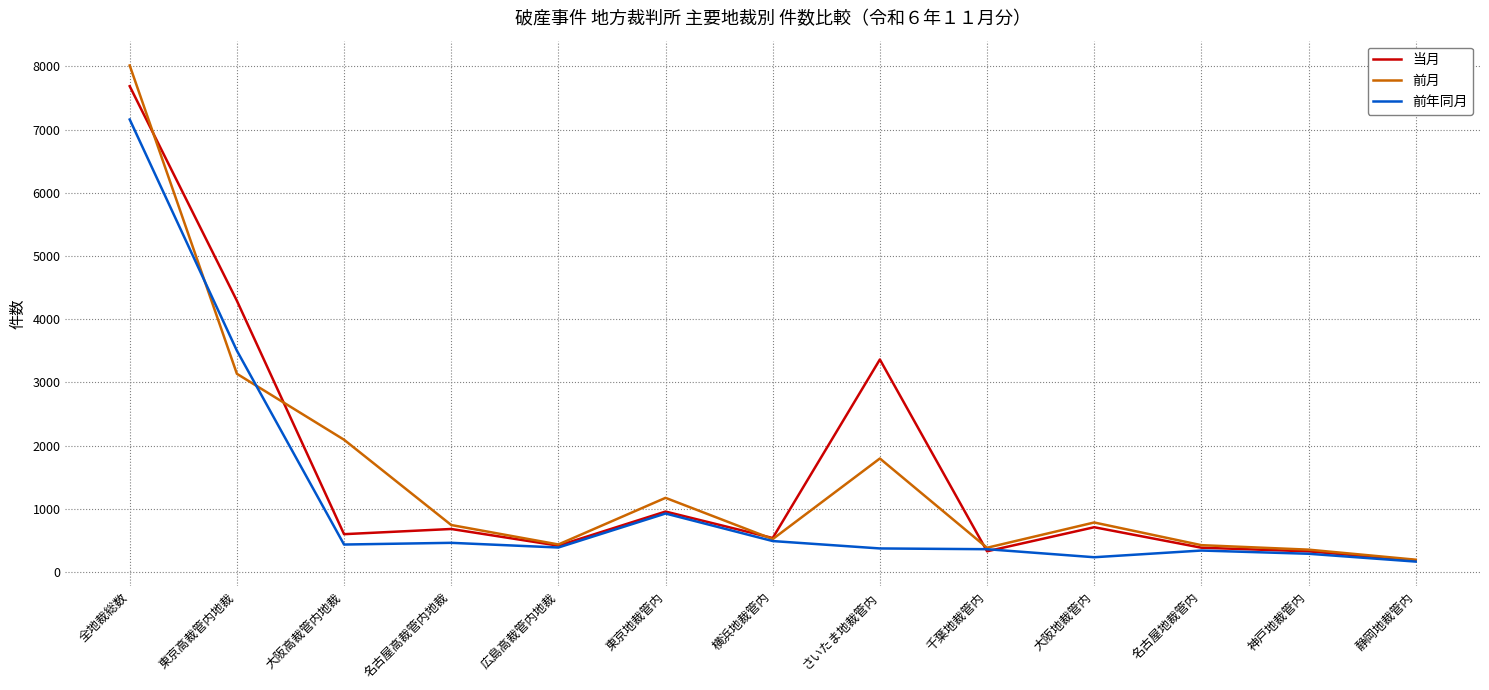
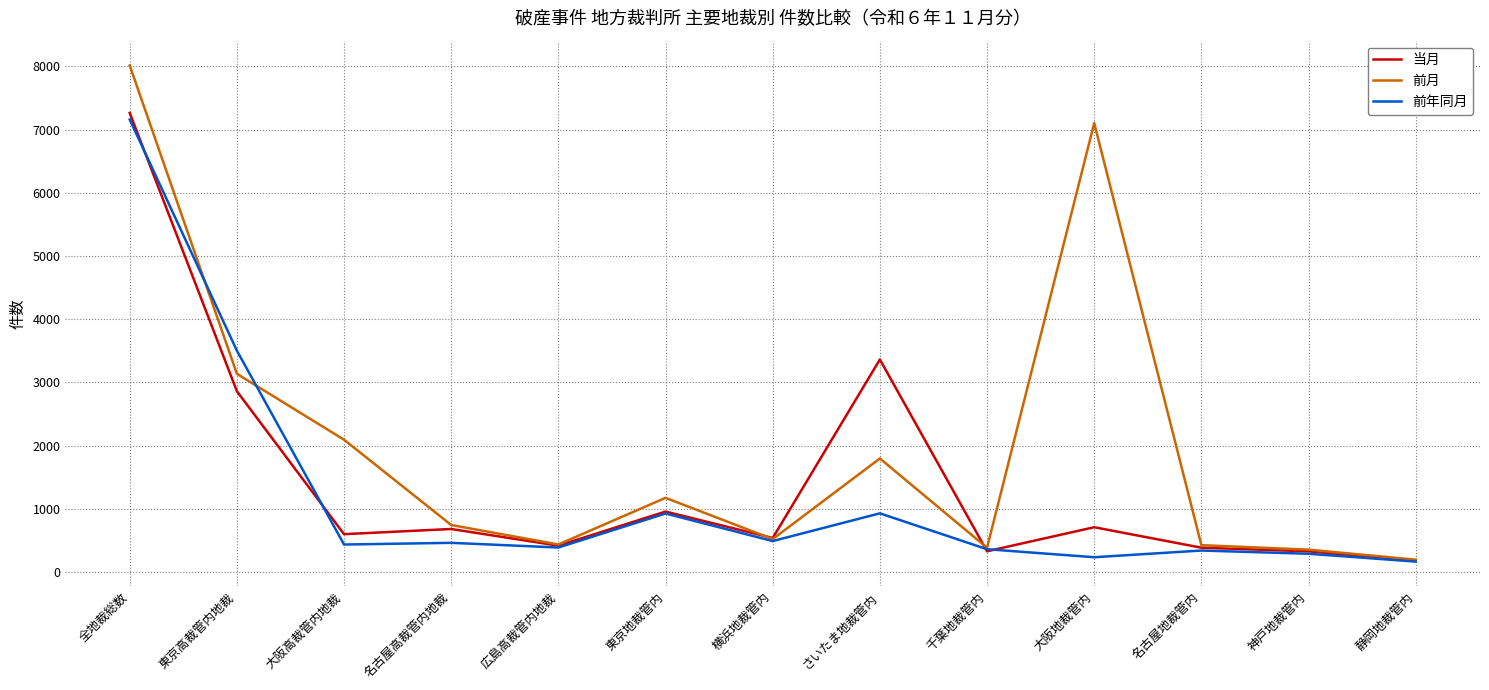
当月, 全地裁総数: 7700 -> 7300
当月, 東京高裁管内地裁: 4300 -> 2900
前年同月, さいたま地裁管内: 400 -> 900
前月, 大阪地裁管内: 800 -> 7100
